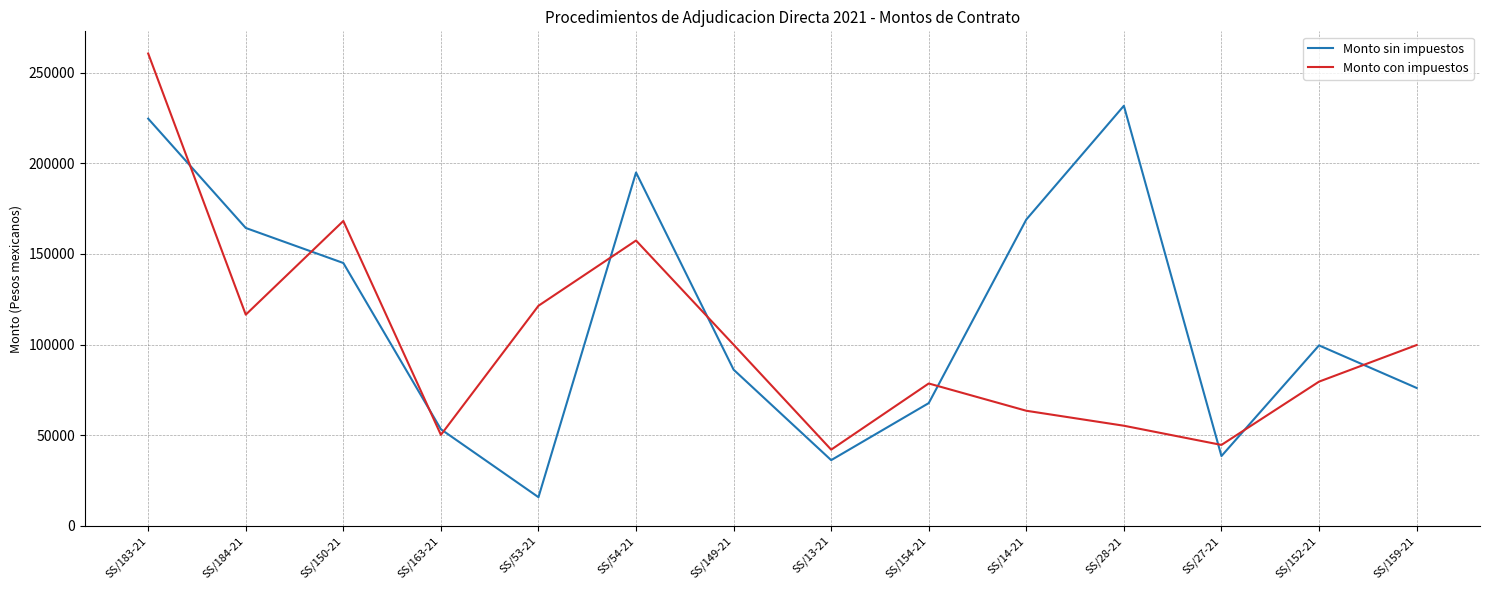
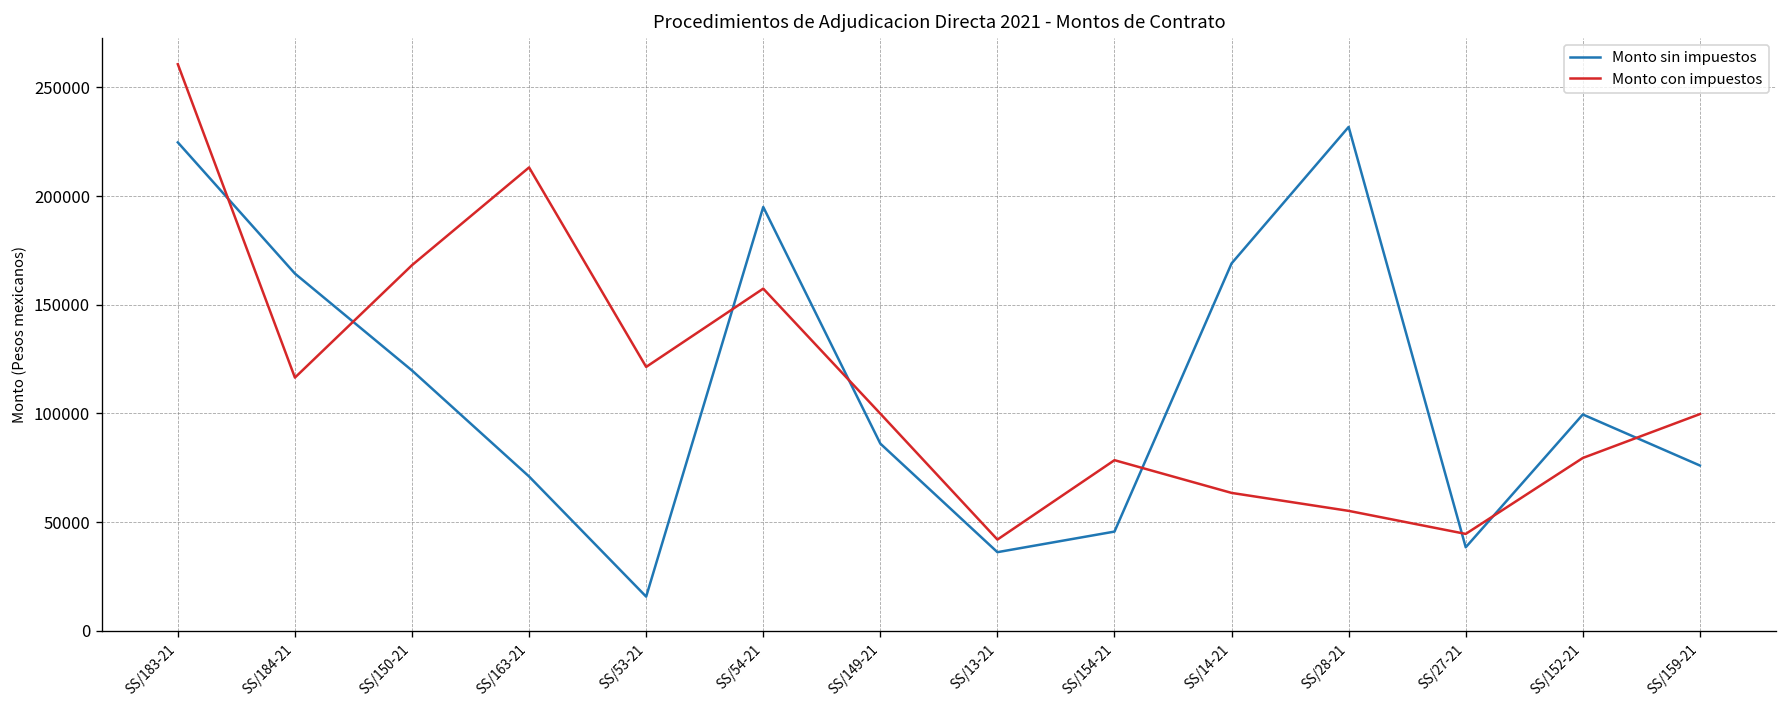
Monto sin impuestos, SS/150-21: 145000 -> 120000
Monto sin impuestos, SS/163-21: 53000 -> 71000
Monto con impuestos, SS/163-21: 50000 -> 213000
Monto sin impuestos, SS/154-21: 68000 -> 46000
